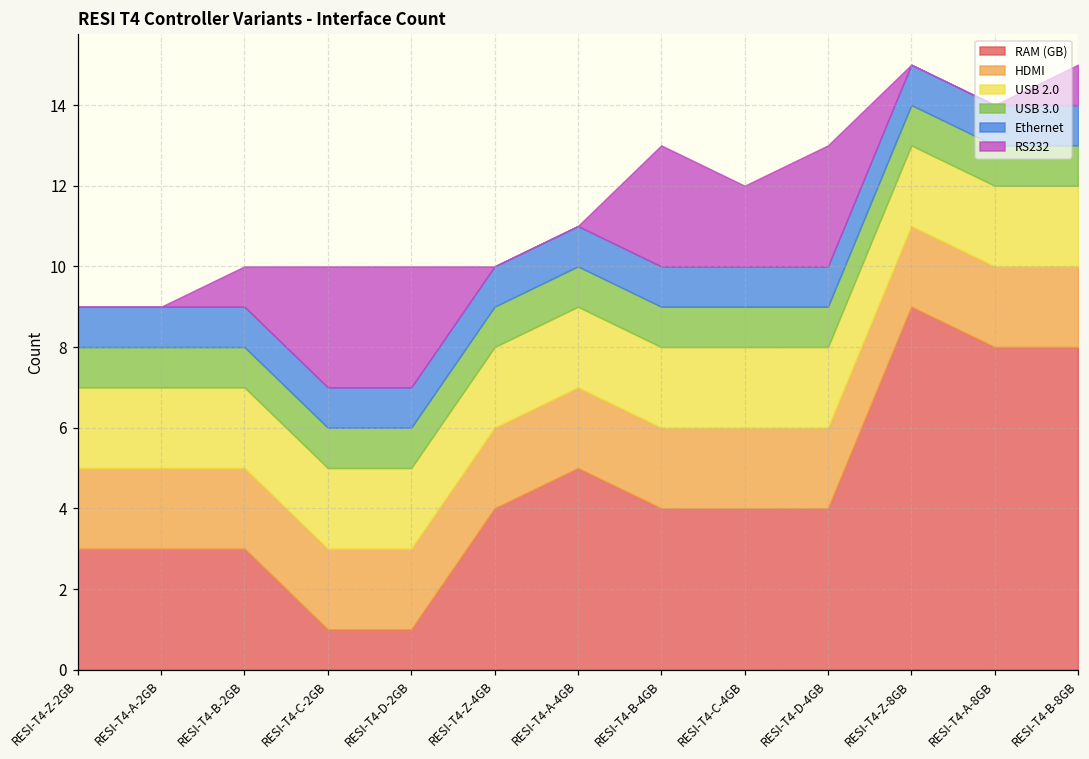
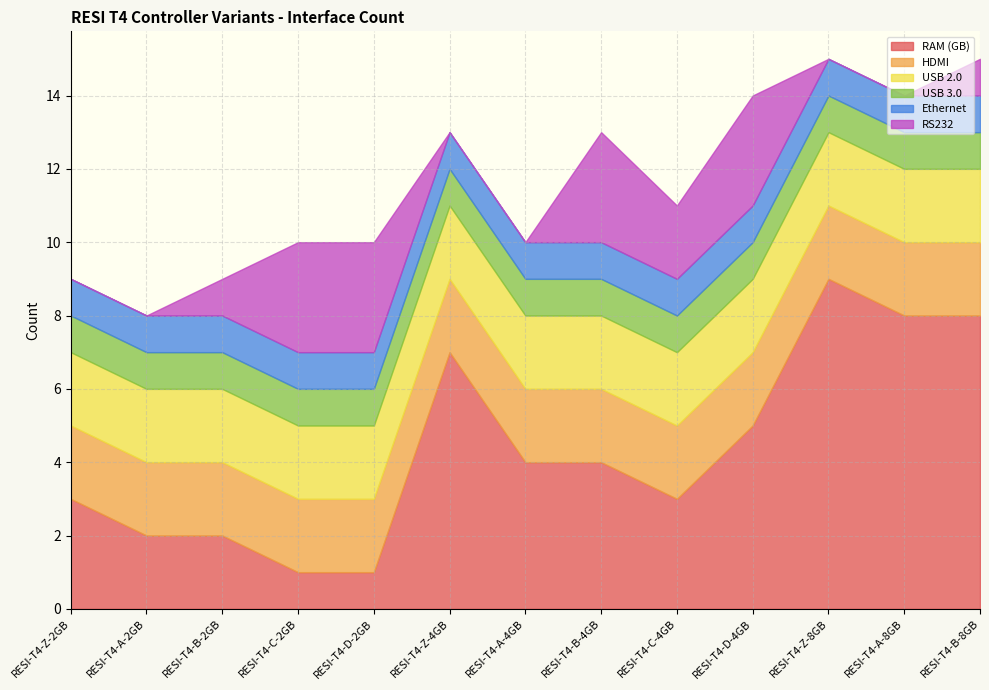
RAM (GB), RESI-T4-A-2GB: 3 -> 2
RAM (GB), RESI-T4-B-2GB: 3 -> 2
RAM (GB), RESI-T4-Z-4GB: 4 -> 7
RAM (GB), RESI-T4-A-4GB: 5 -> 4
RAM (GB), RESI-T4-C-4GB: 4 -> 3
RAM (GB), RESI-T4-D-4GB: 4 -> 5
